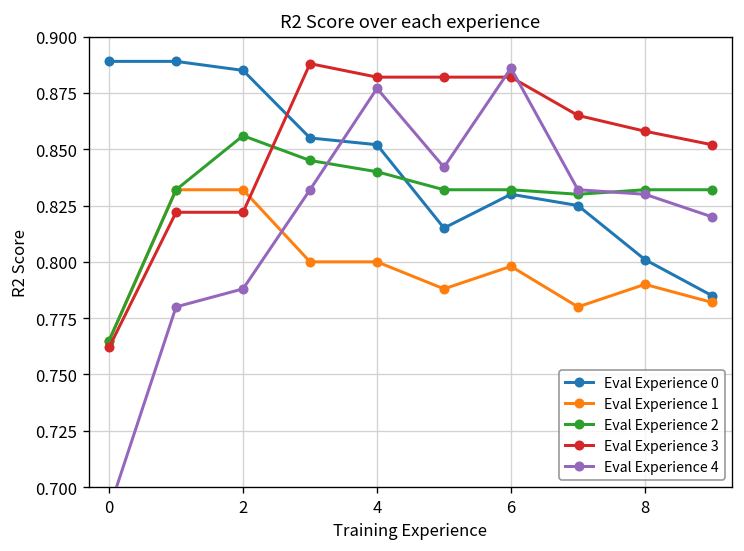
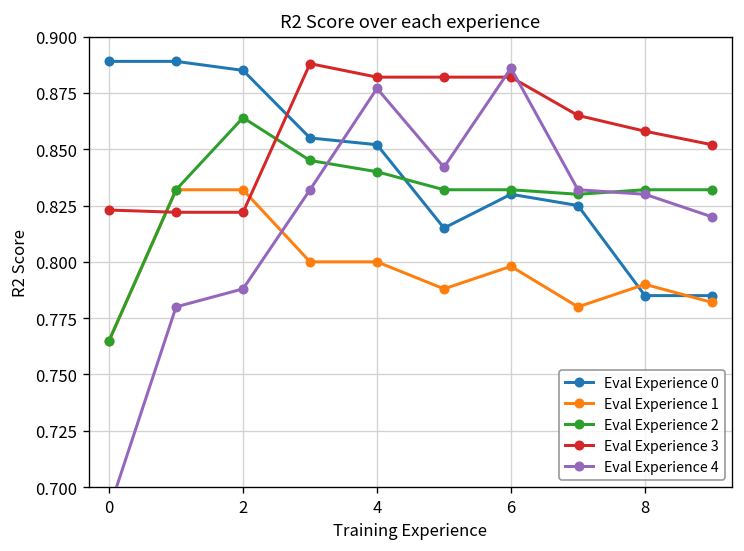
Eval Experience 3, 0: 0.762 -> 0.823
Eval Experience 2, 2: 0.856 -> 0.864
Eval Experience 0, 8: 0.801 -> 0.785
